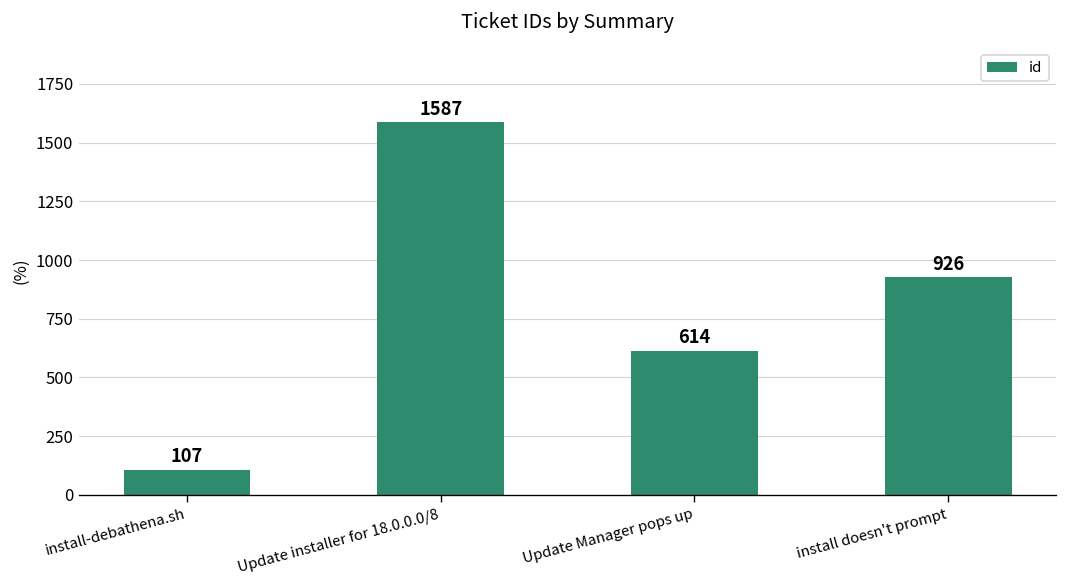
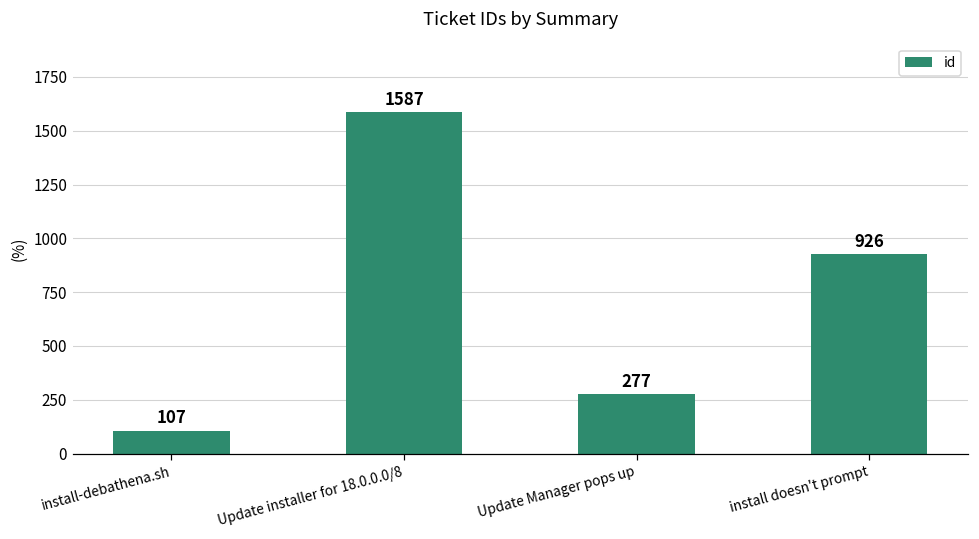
Update Manager pops up: 614 -> 277
